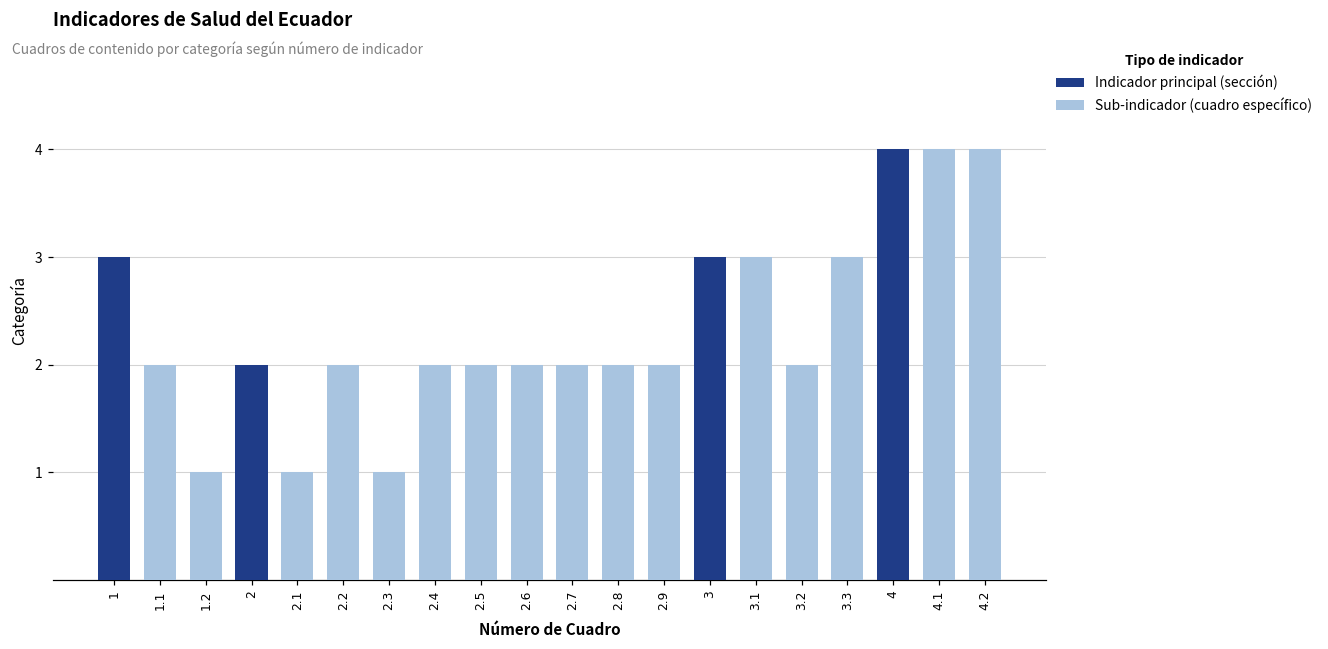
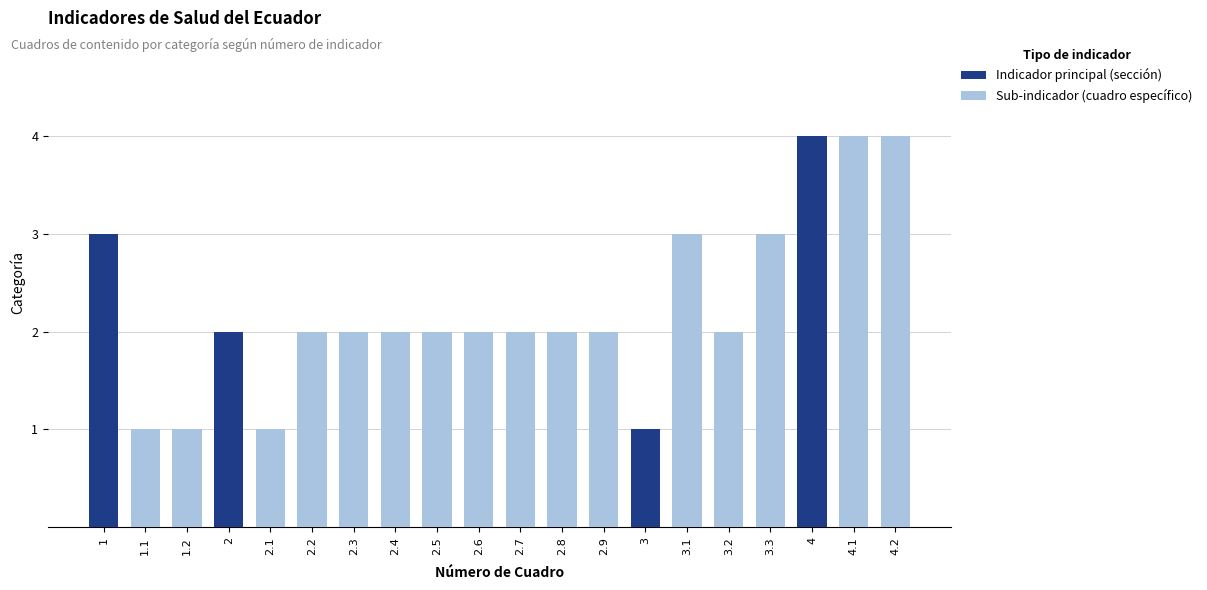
Sub-indicador (cuadro específico), 1.1: 2 -> 1
Sub-indicador (cuadro específico), 2.3: 1 -> 2
Indicador principal (sección), 3: 3 -> 1
